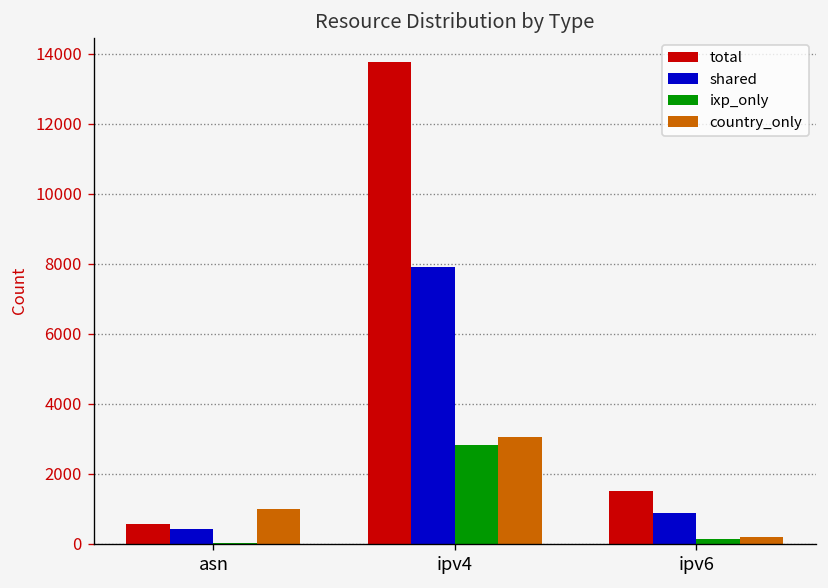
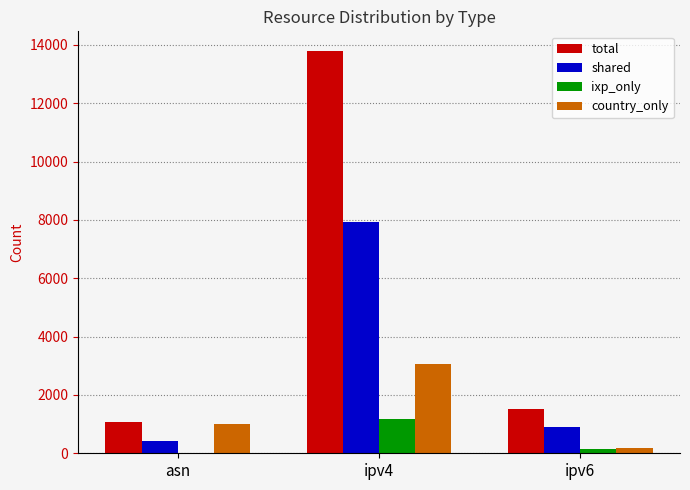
total, asn: 600 -> 1100
ixp_only, ipv4: 2800 -> 1200
